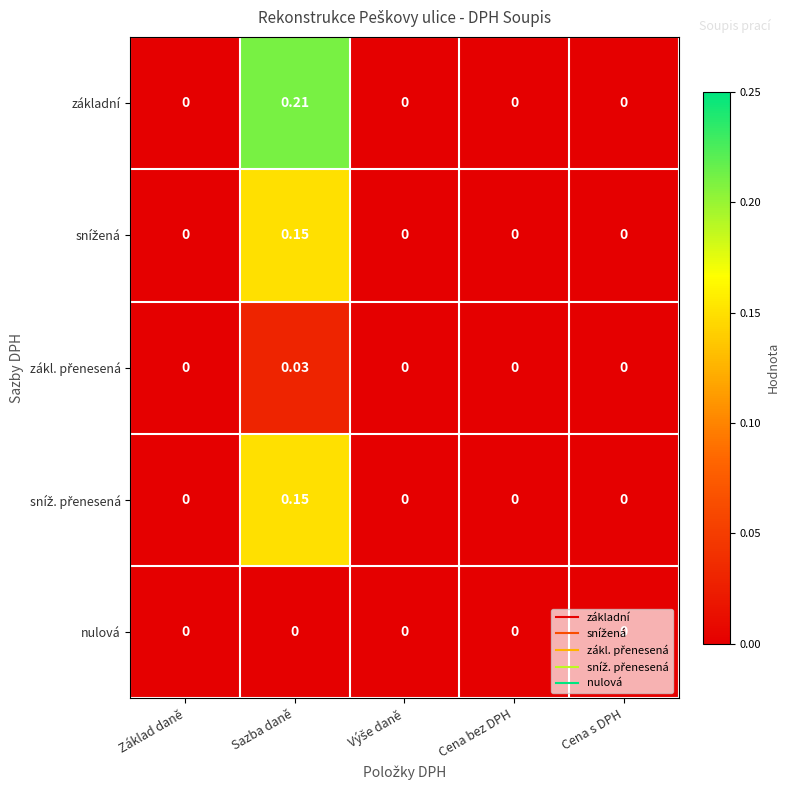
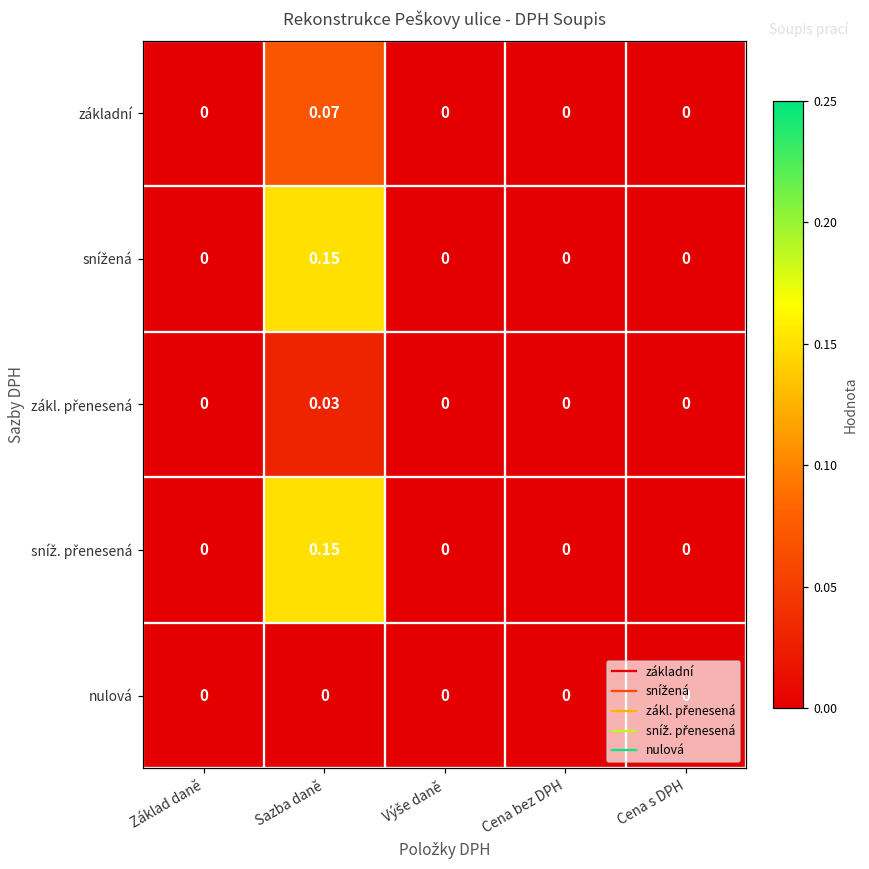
základní, Sazba daně: 0.21 -> 0.07
